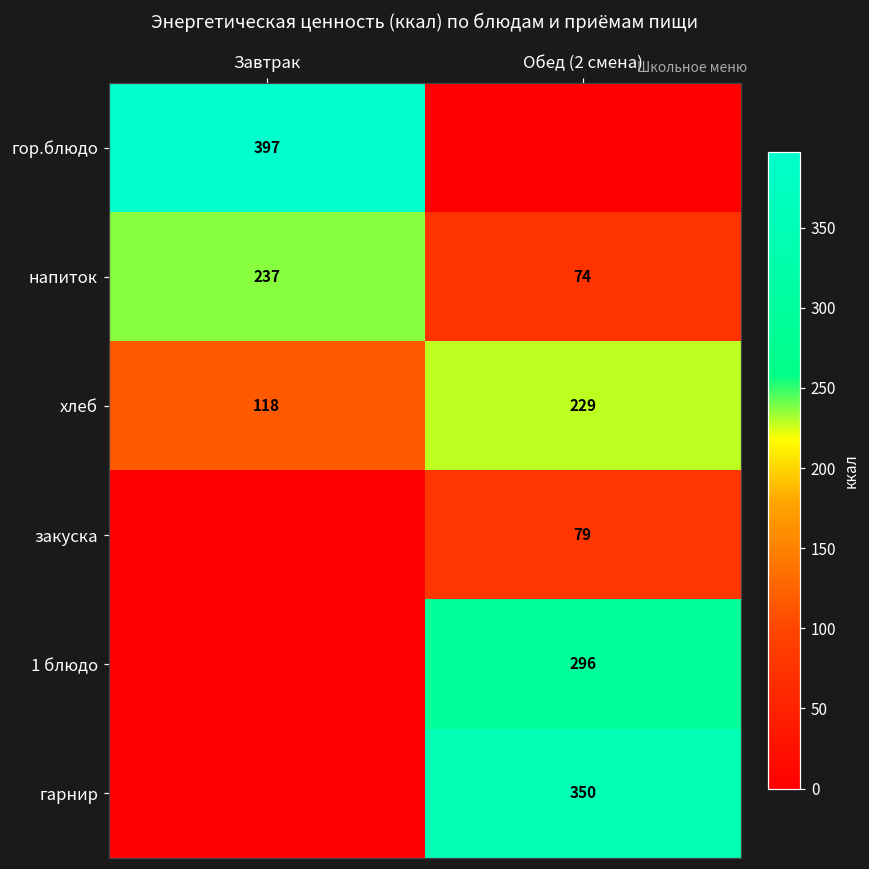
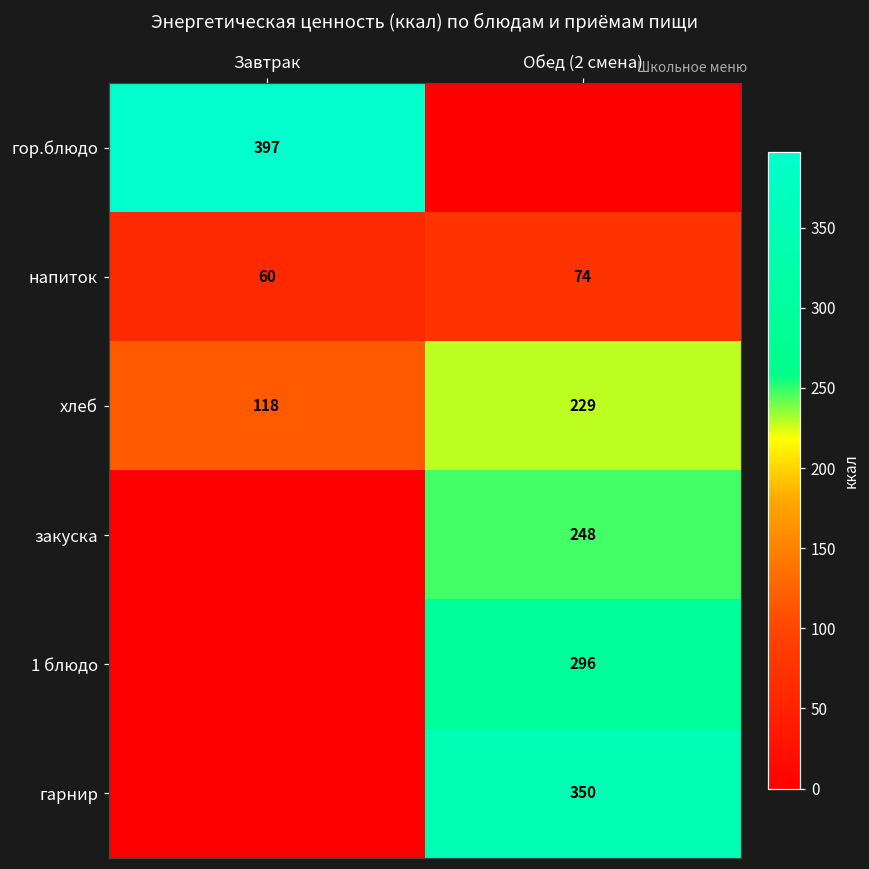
напиток, Завтрак: 237 -> 60
закуска, Обед (2 смена): 79 -> 248
